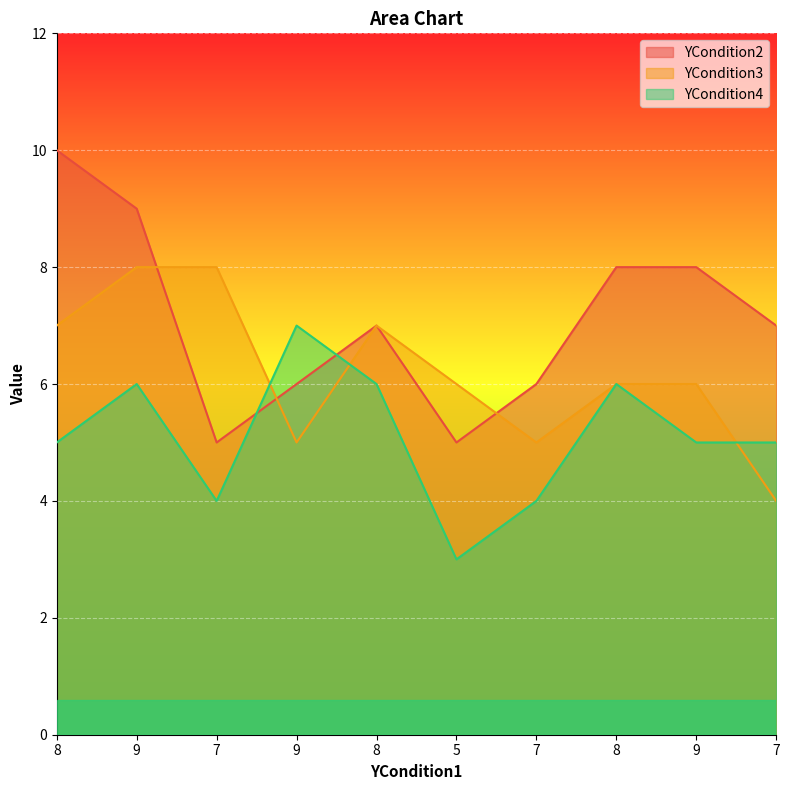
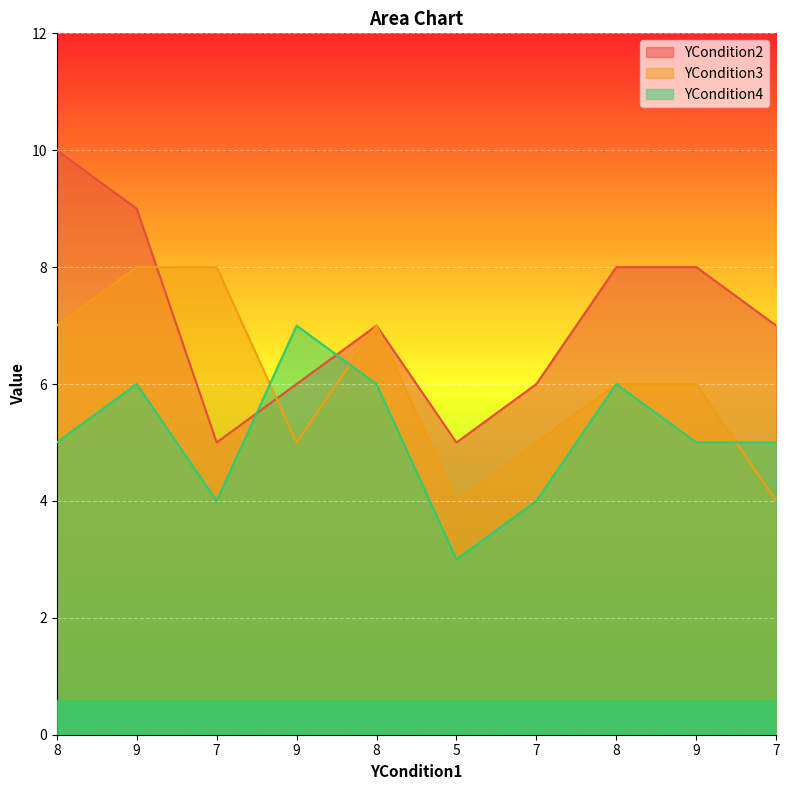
YCondition3, 5: 6 -> 4
